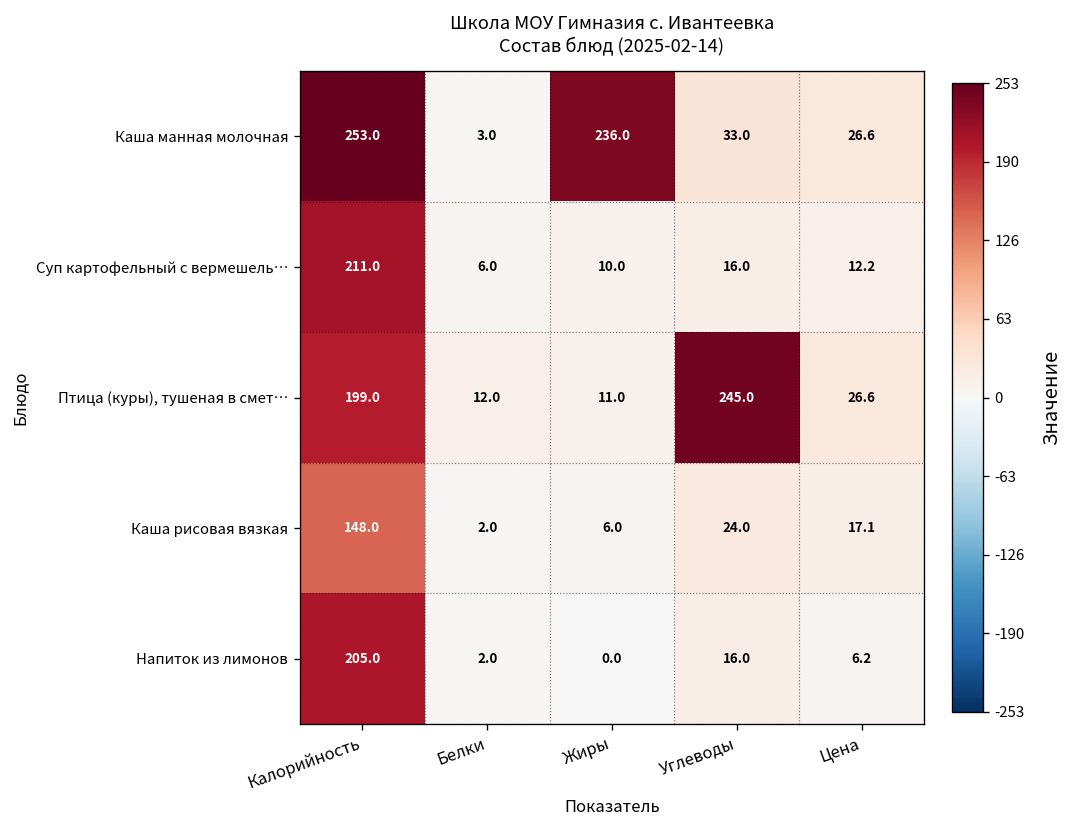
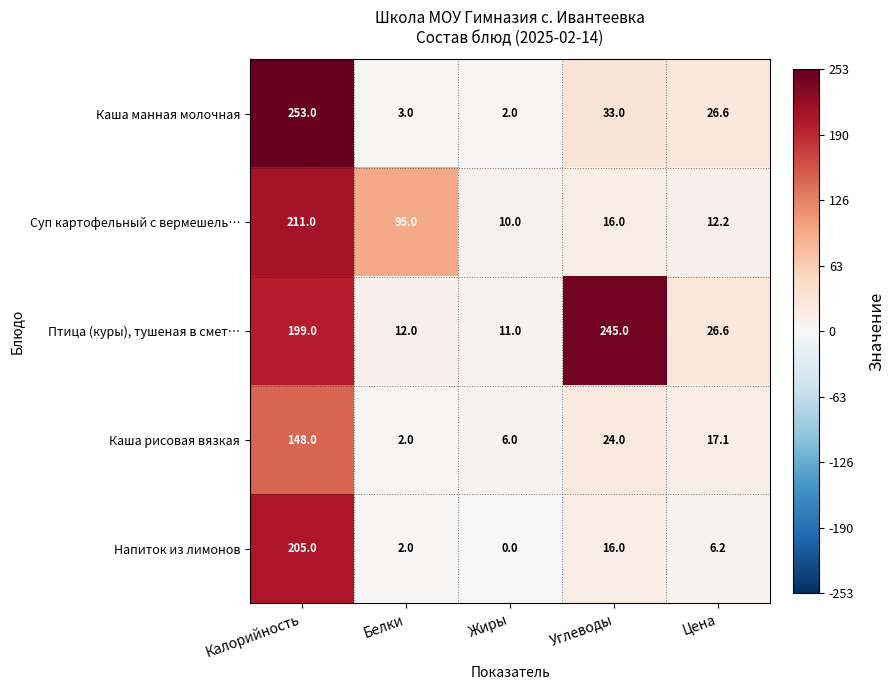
Каша манная молочная, Жиры: 236.0 -> 2.0
Суп картофельный с вермешель…, Белки: 6.0 -> 95.0
